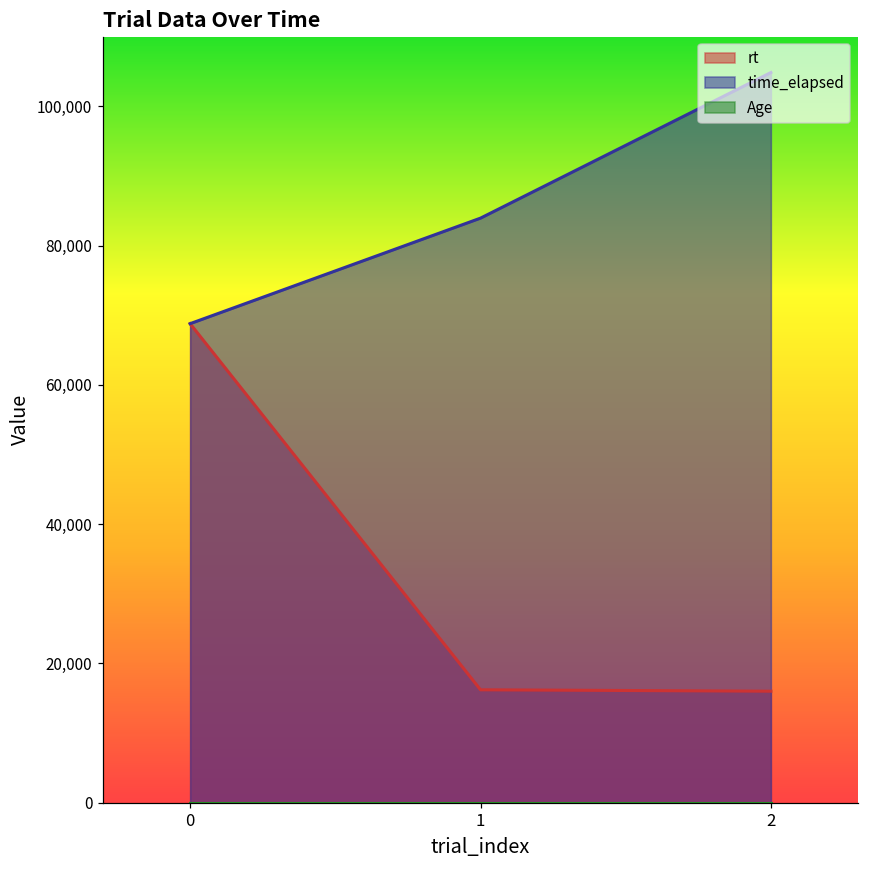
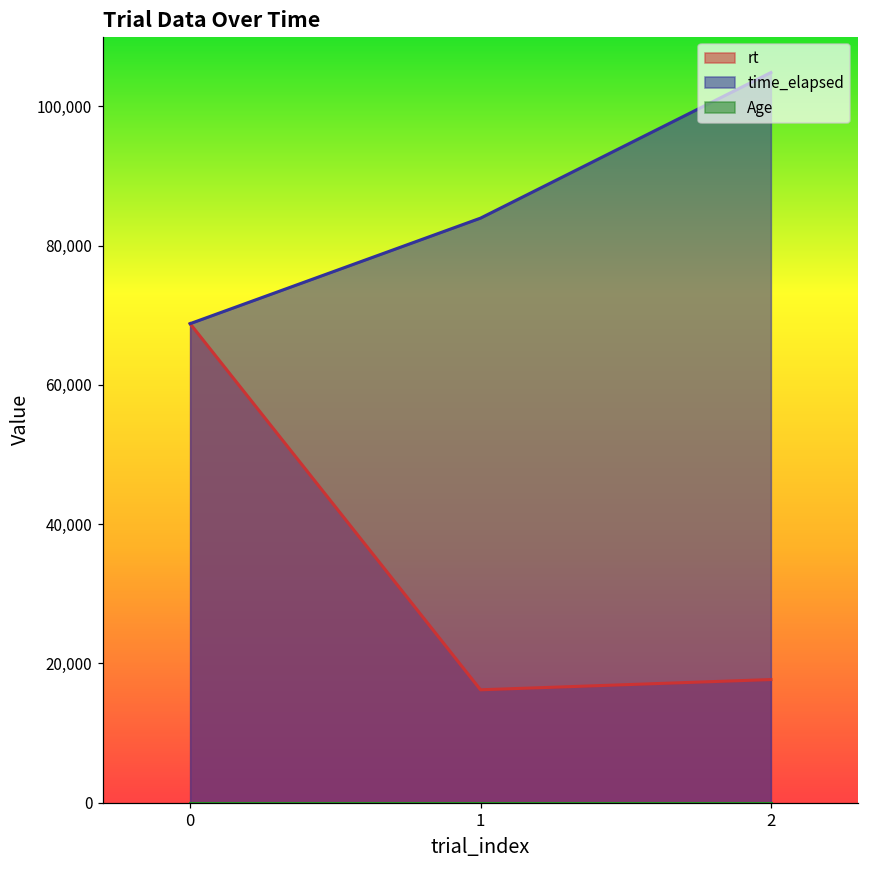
rt, 2: 16,000 -> 18,000
